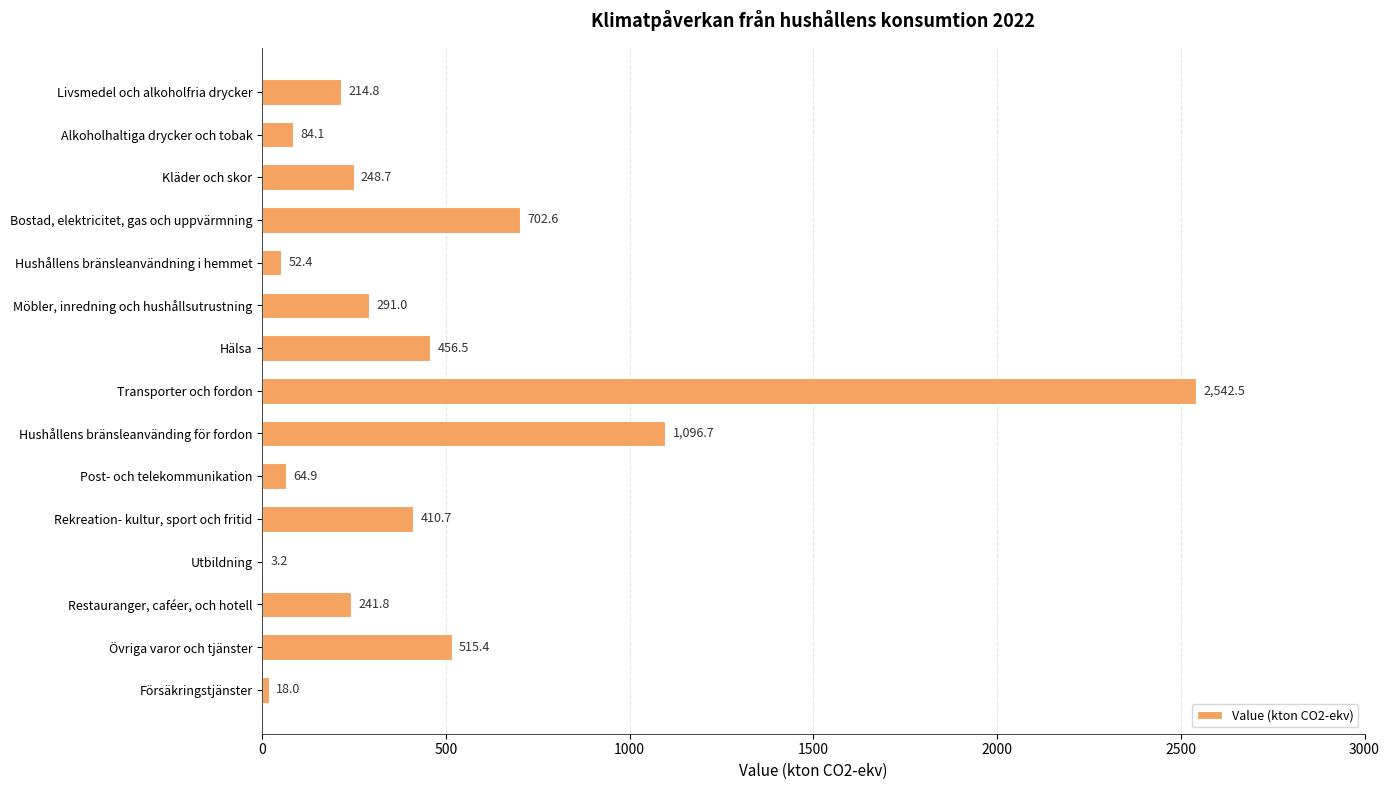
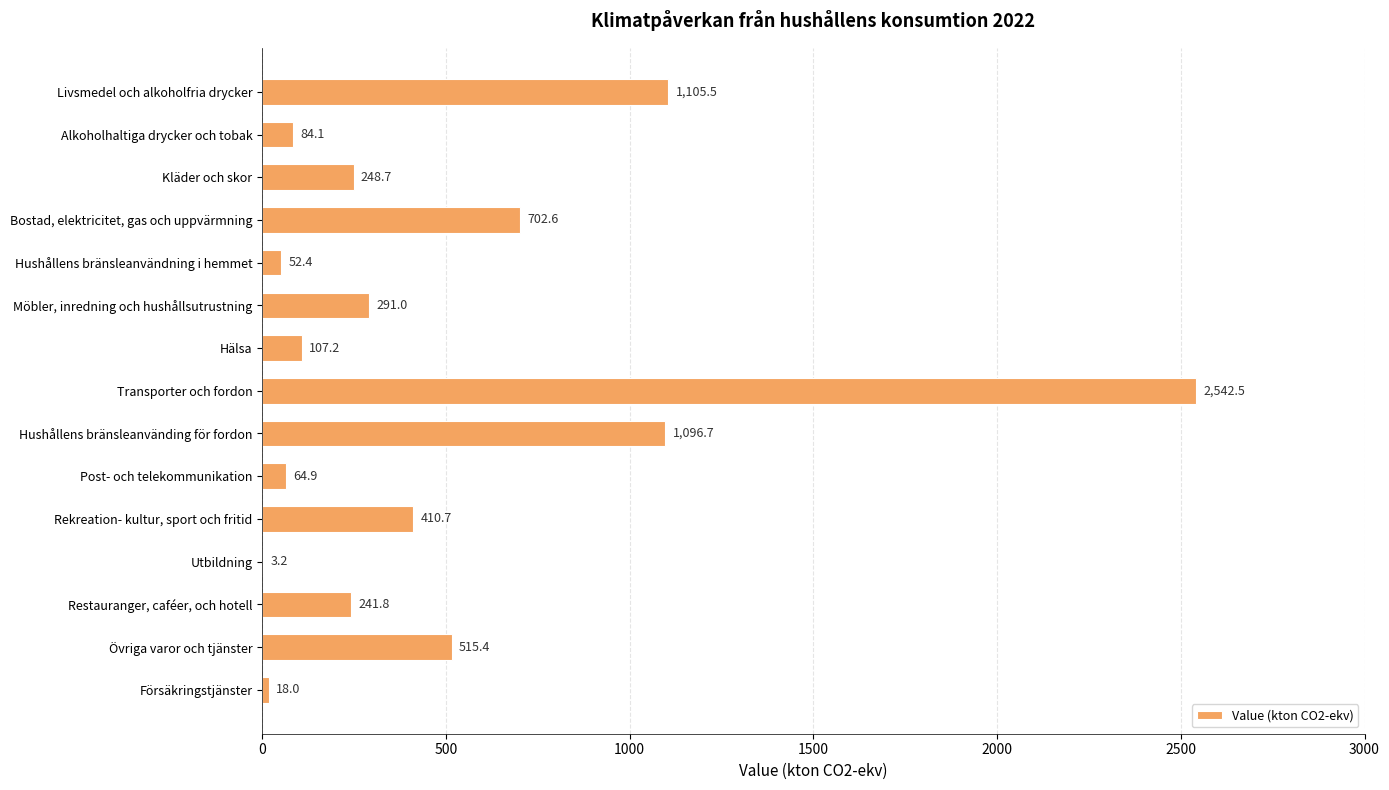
Livsmedel och alkoholfria drycker: 214.8 -> 1,105.5
Hälsa: 456.5 -> 107.2
